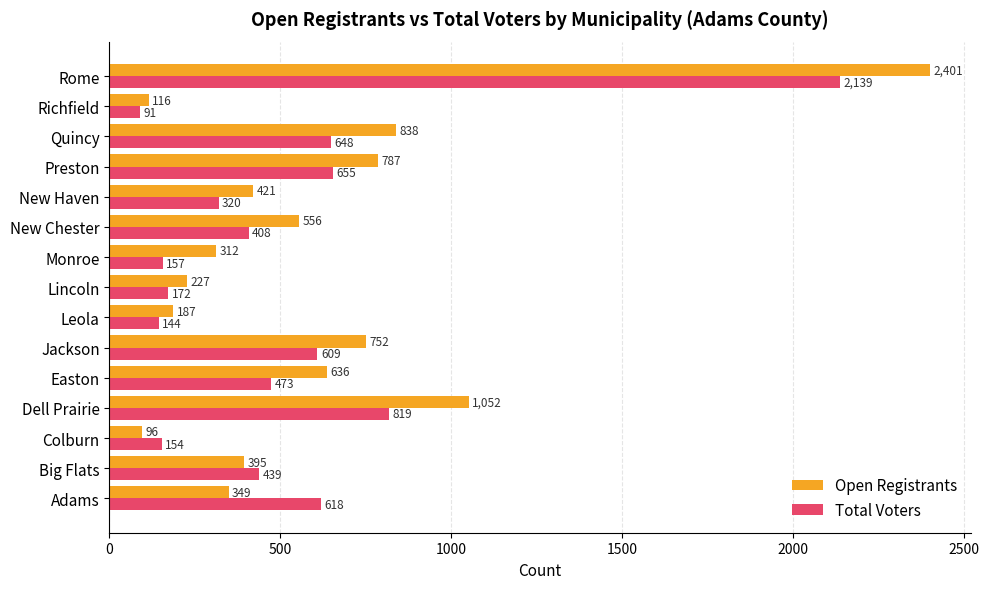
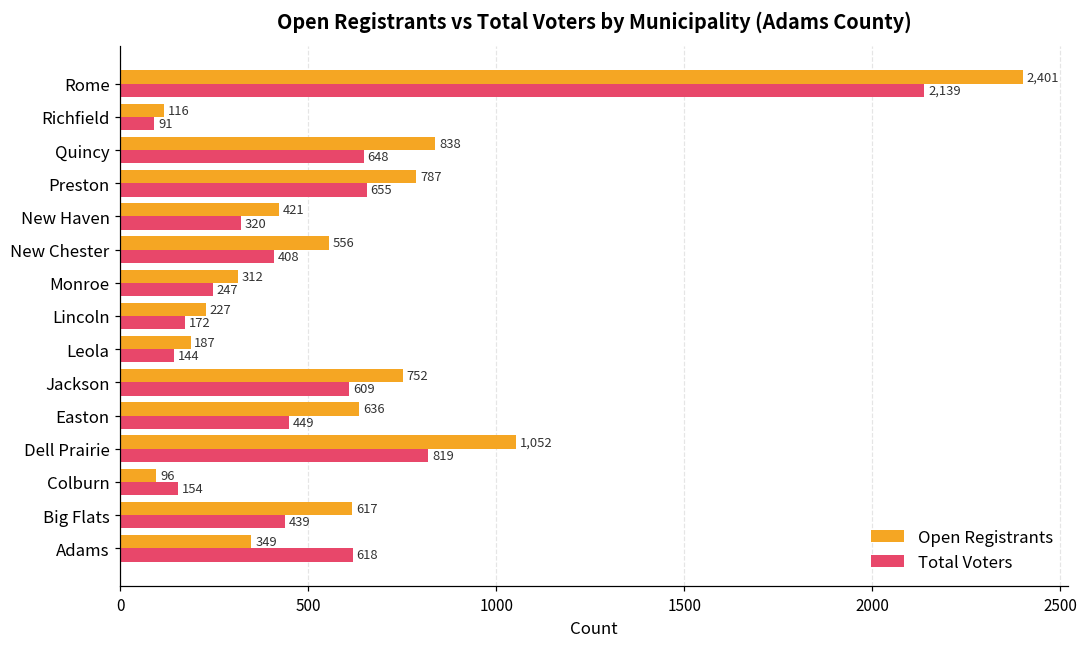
Total Voters, Monroe: 157 -> 247
Total Voters, Easton: 473 -> 449
Open Registrants, Big Flats: 395 -> 617
